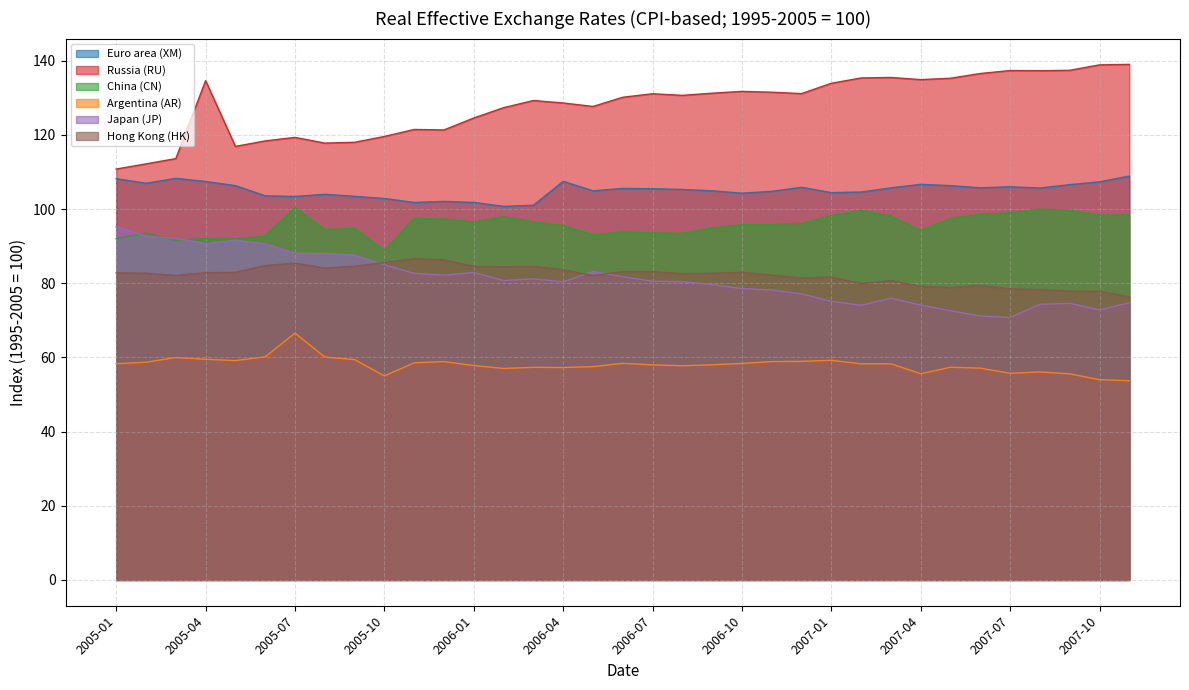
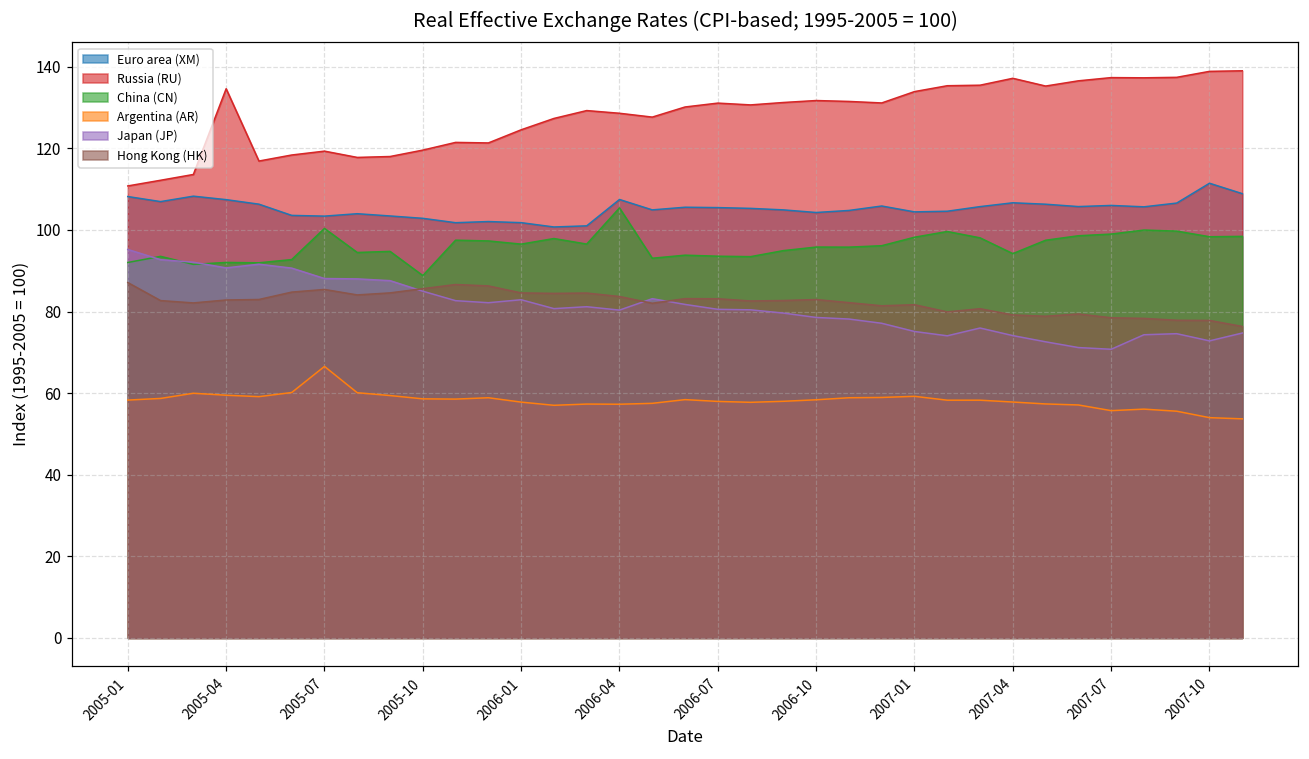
Hong Kong (HK), 2005-01: 83 -> 87
Argentina (AR), 2005-10: 55 -> 59
China (CN), 2006-04: 96 -> 105
Russia (RU), 2007-04: 135 -> 137
Argentina (AR), 2007-04: 56 -> 58
Euro area (XM), 2007-10: 107 -> 111
